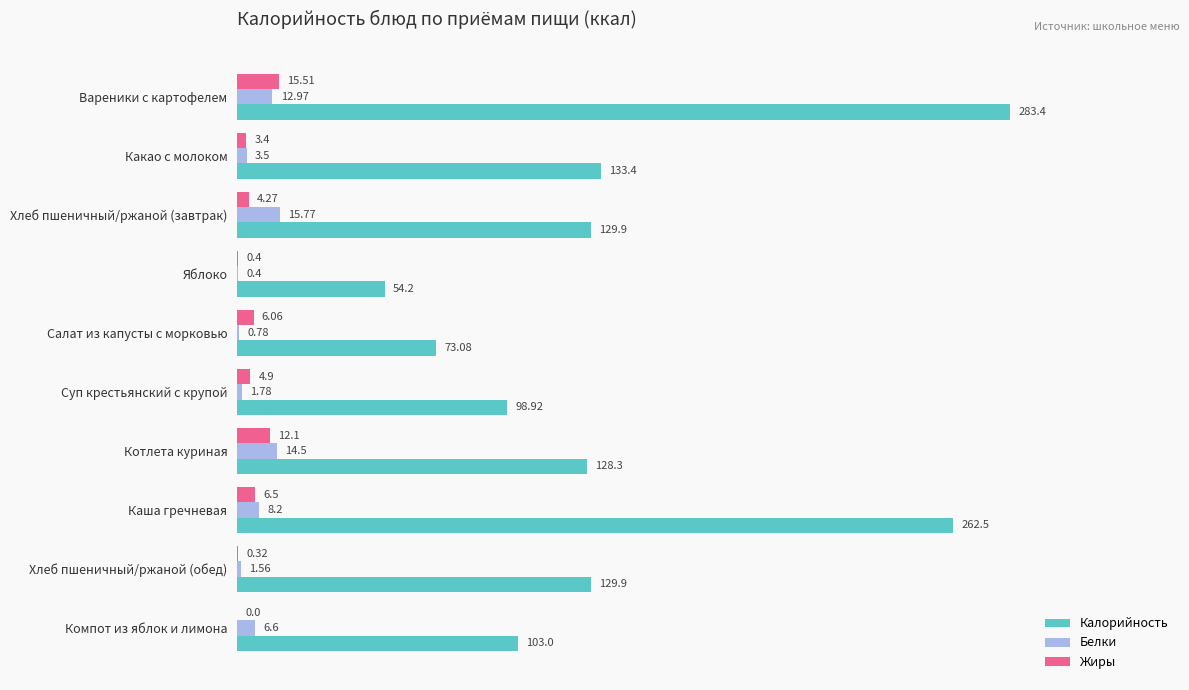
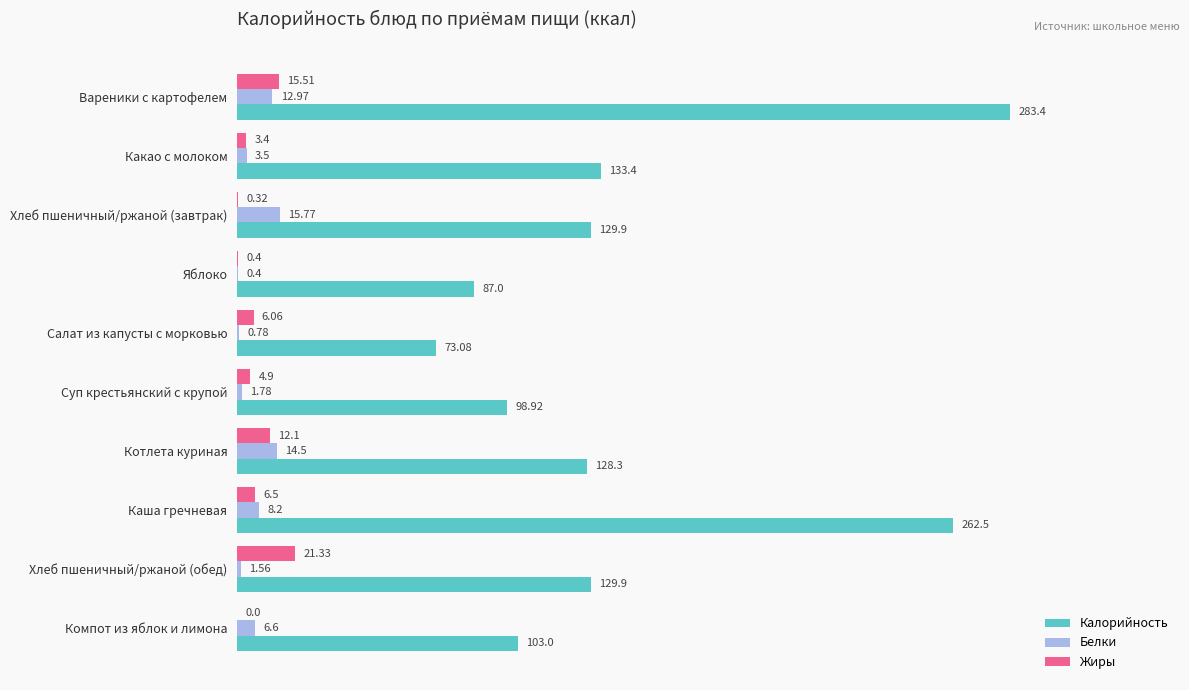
Жиры, Хлеб пшеничный/ржаной (завтрак): 4.27 -> 0.32
Калорийность, Яблоко: 54.2 -> 87.0
Жиры, Хлеб пшеничный/ржаной (обед): 0.32 -> 21.33
